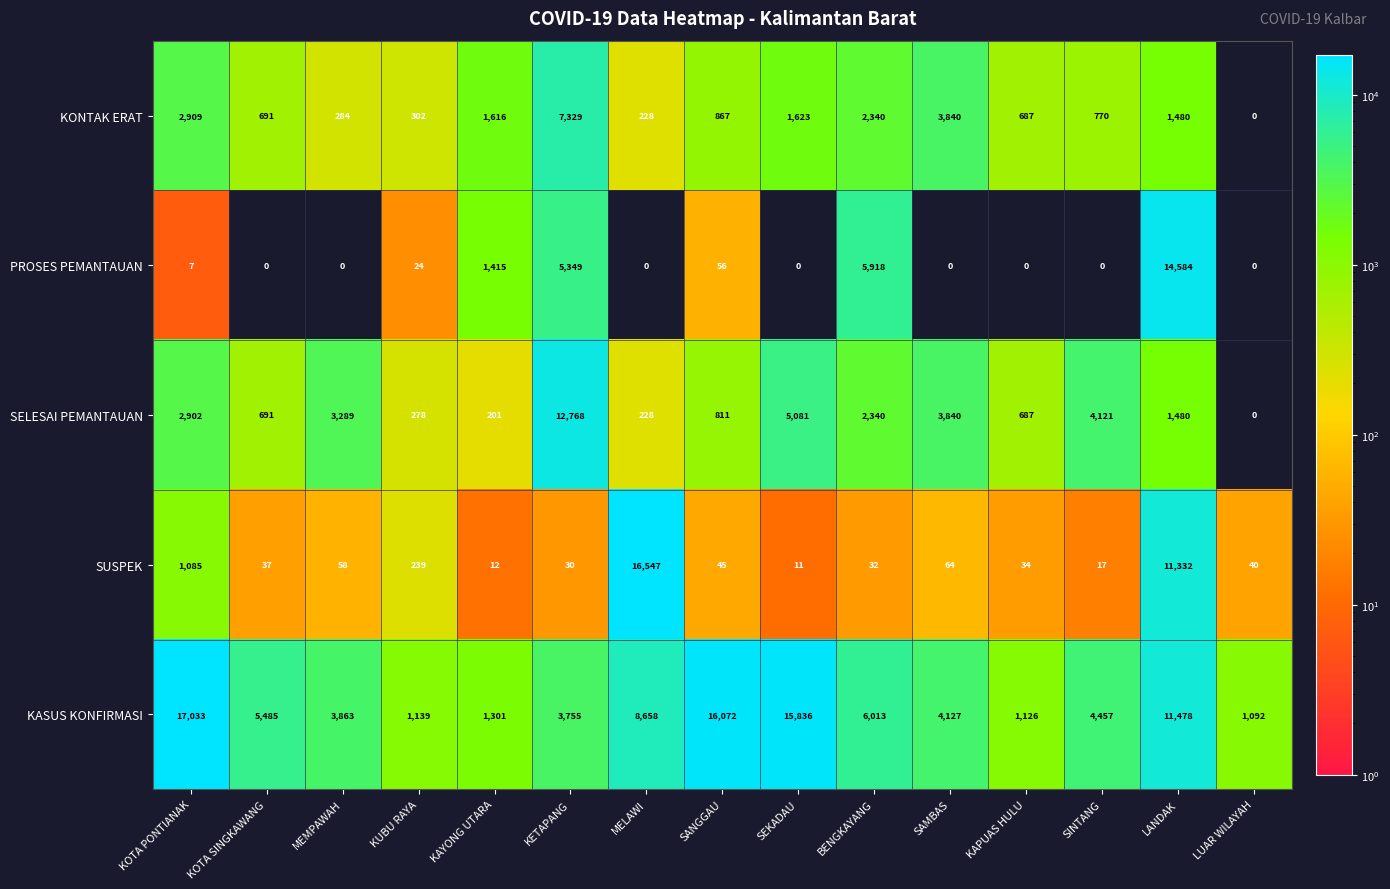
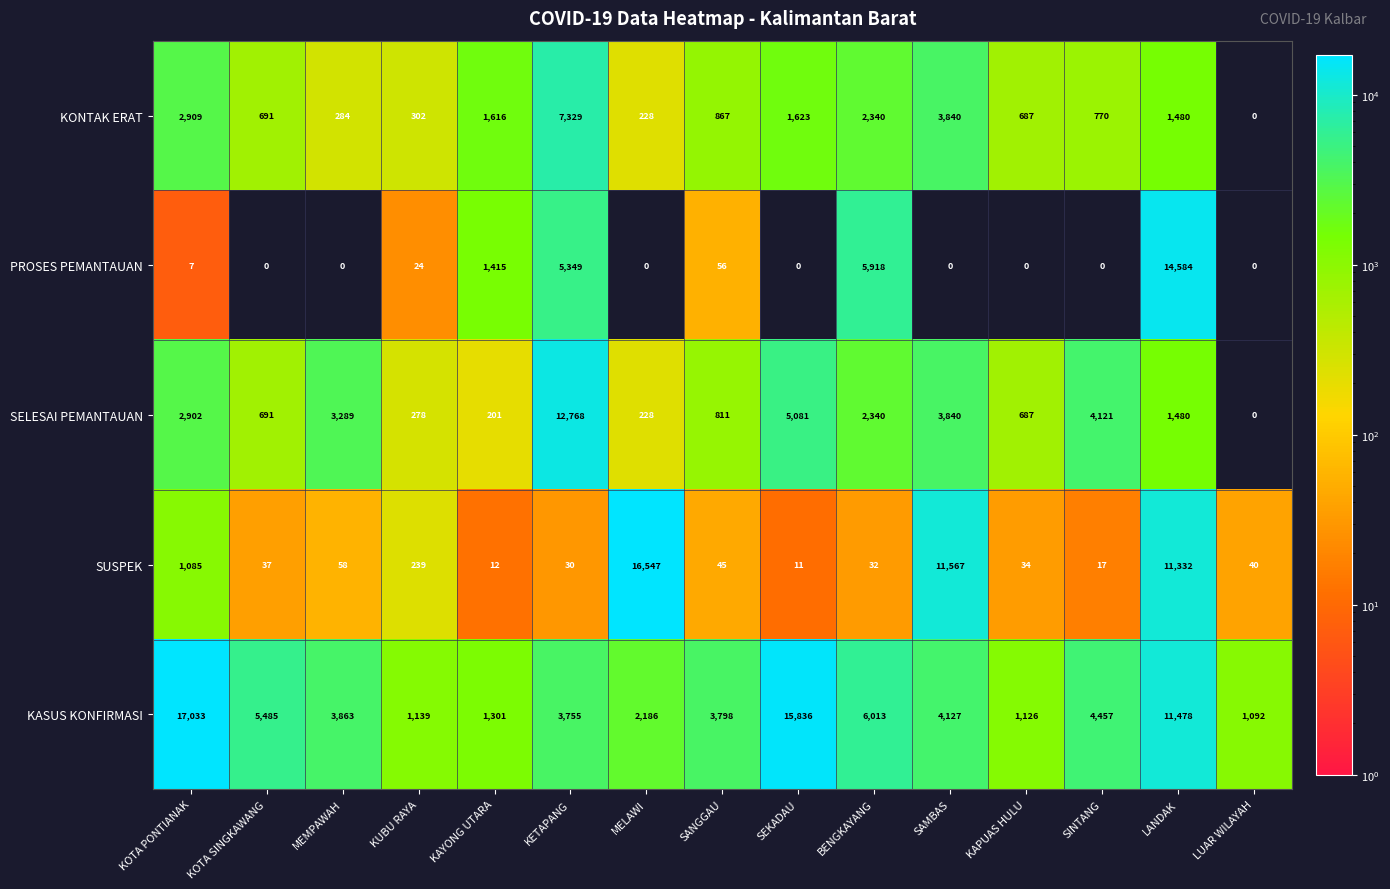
SUSPEK, SAMBAS: 64 -> 11,567
KASUS KONFIRMASI, MELAWI: 8,658 -> 2,186
KASUS KONFIRMASI, SANGGAU: 16,072 -> 3,798
